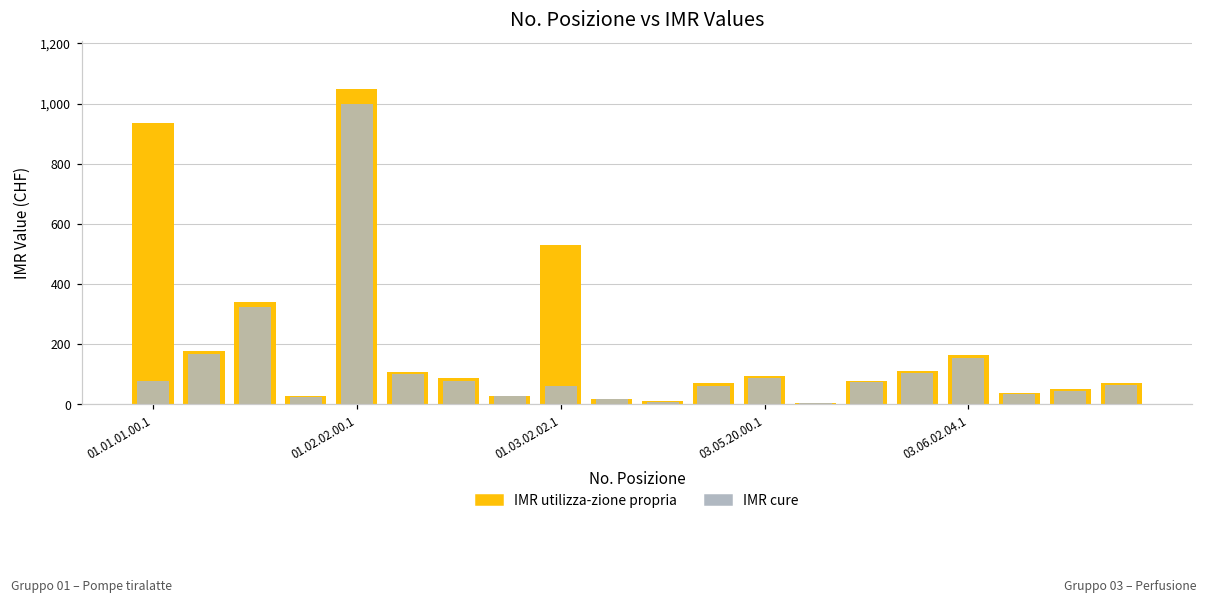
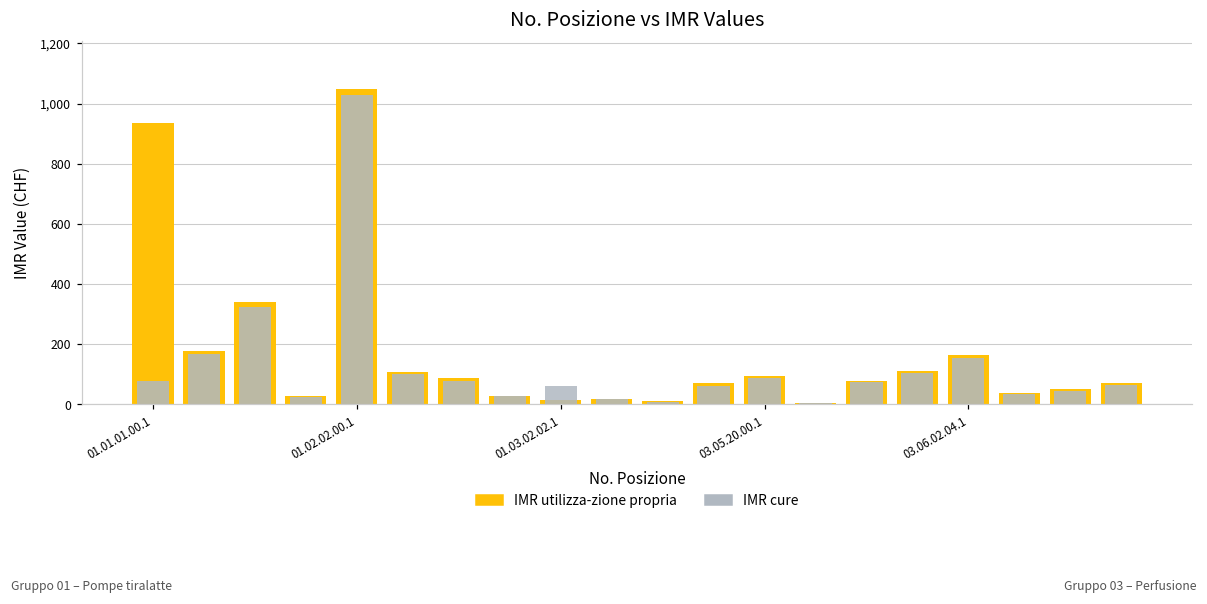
IMR cure, 01.02.02.00.1: 1,000 -> 1,030
IMR utilizza-zione propria, 01.03.02.02.1: 530 -> 10
